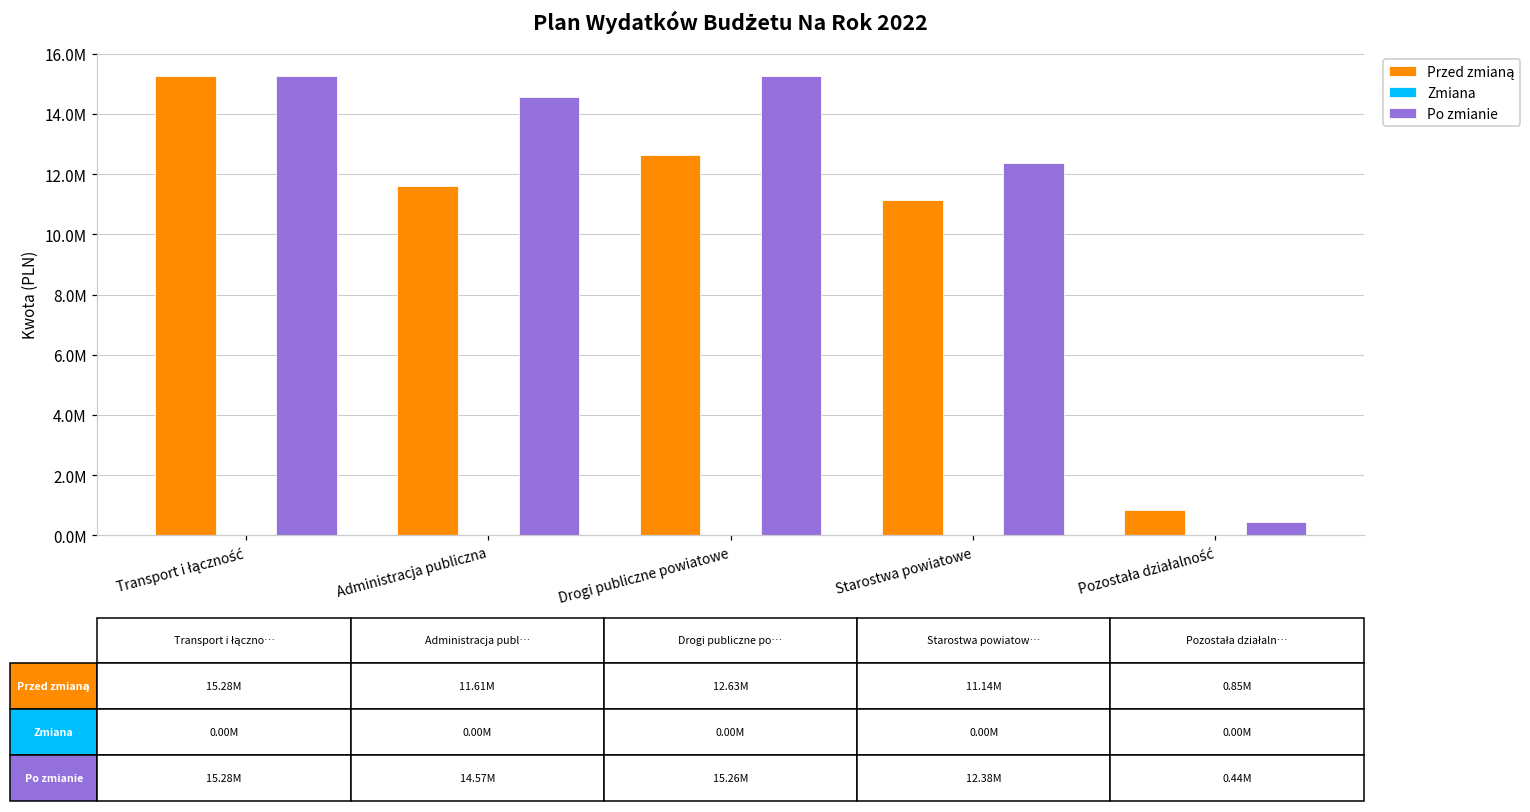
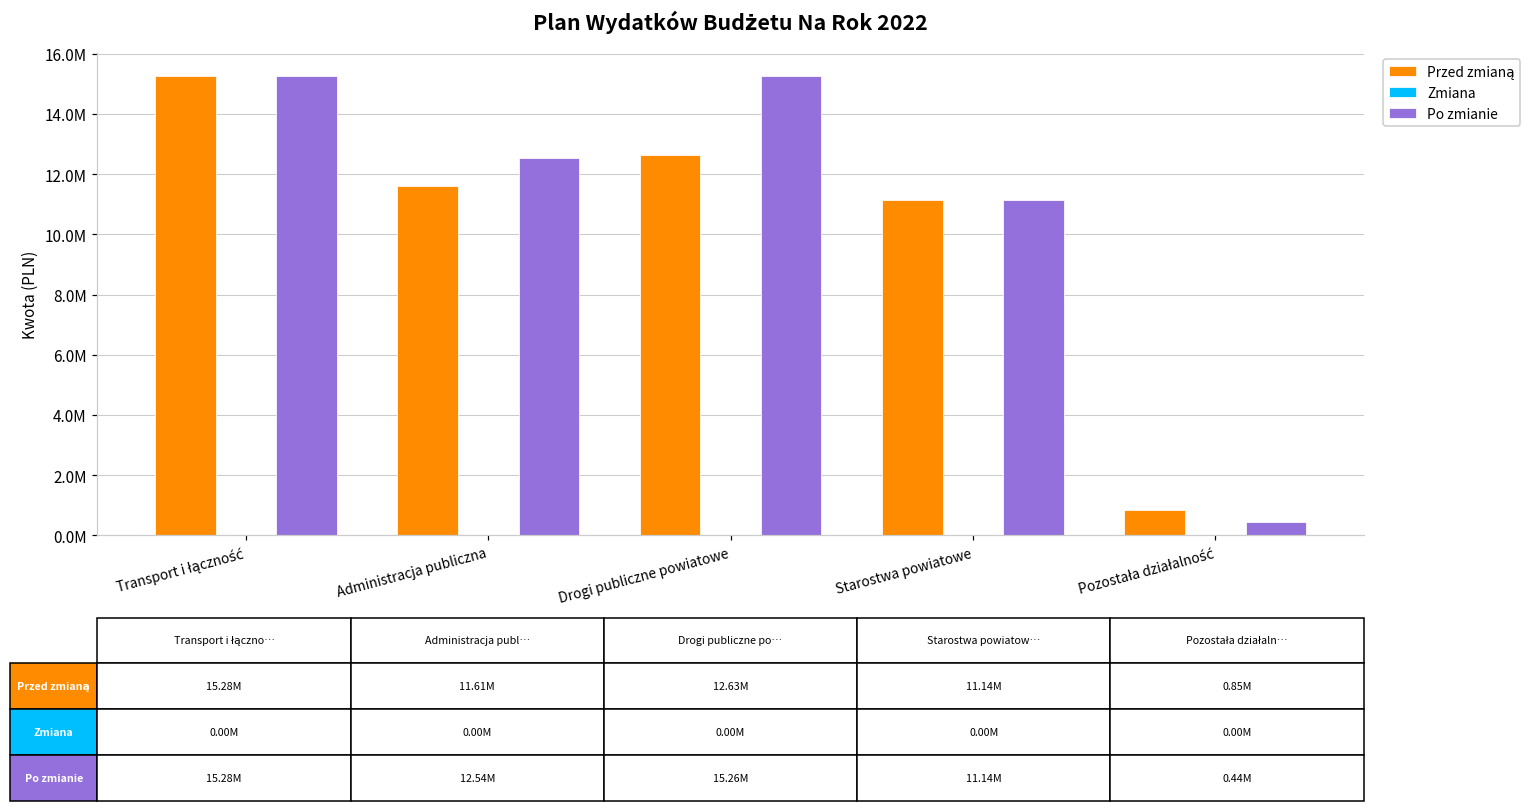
Po zmianie, Administracja publiczna: 14.57M -> 12.54M
Po zmianie, Starostwa powiatowe: 12.38M -> 11.14M
